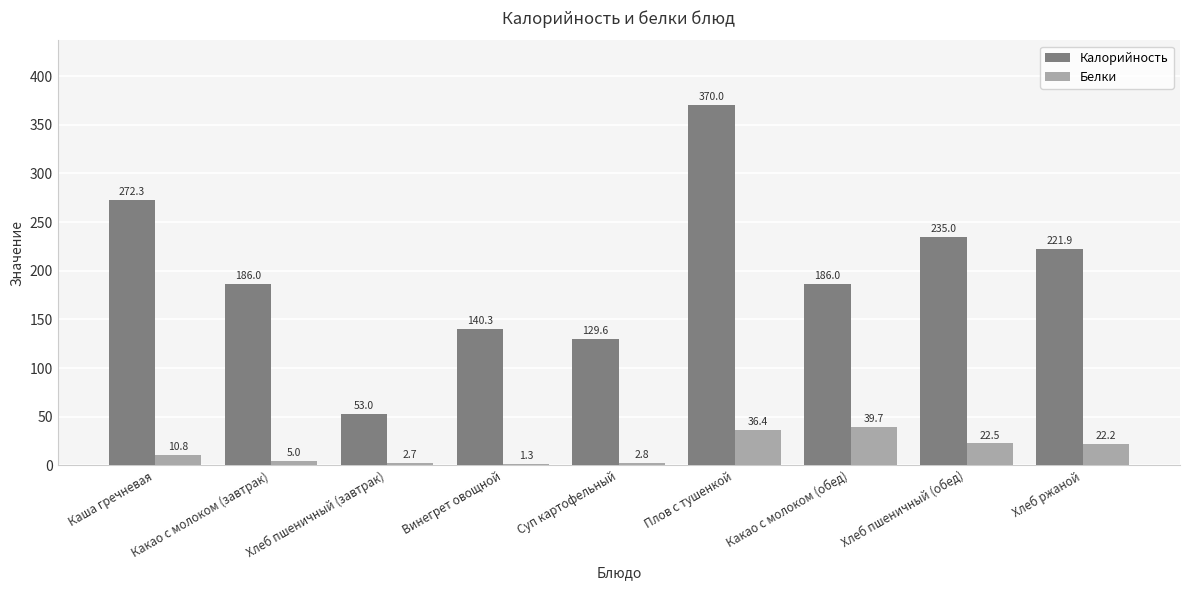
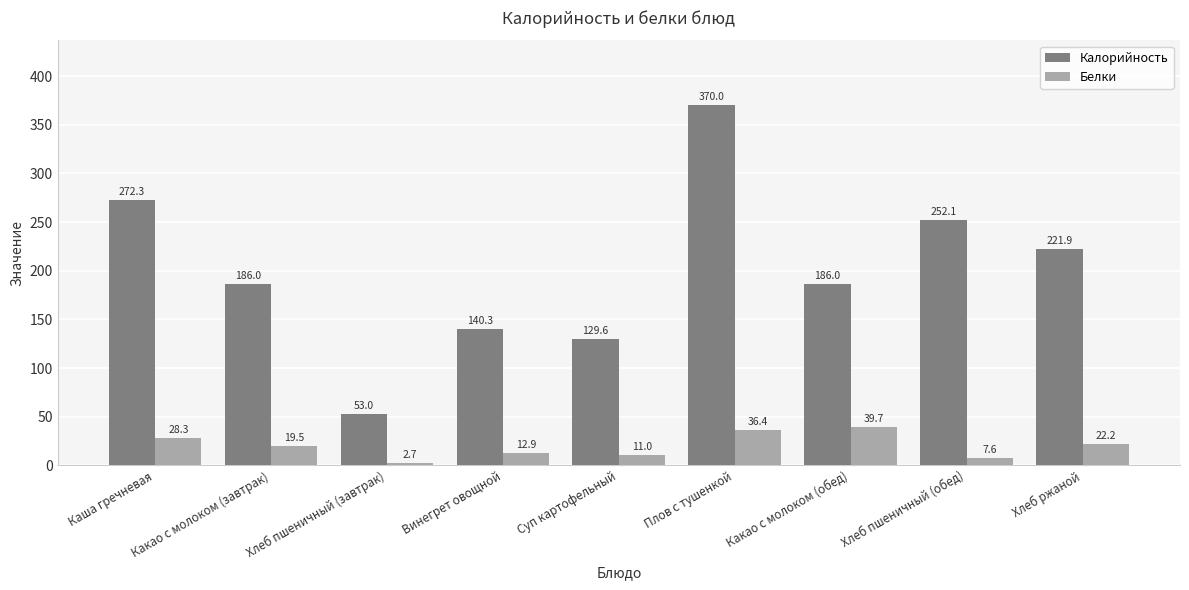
Белки, Каша гречневая: 10.8 -> 28.3
Белки, Какао с молоком (завтрак): 5.0 -> 19.5
Белки, Винегрет овощной: 1.3 -> 12.9
Белки, Суп картофельный: 2.8 -> 11.0
Калорийность, Хлеб пшеничный (обед): 235.0 -> 252.1
Белки, Хлеб пшеничный (обед): 22.5 -> 7.6
